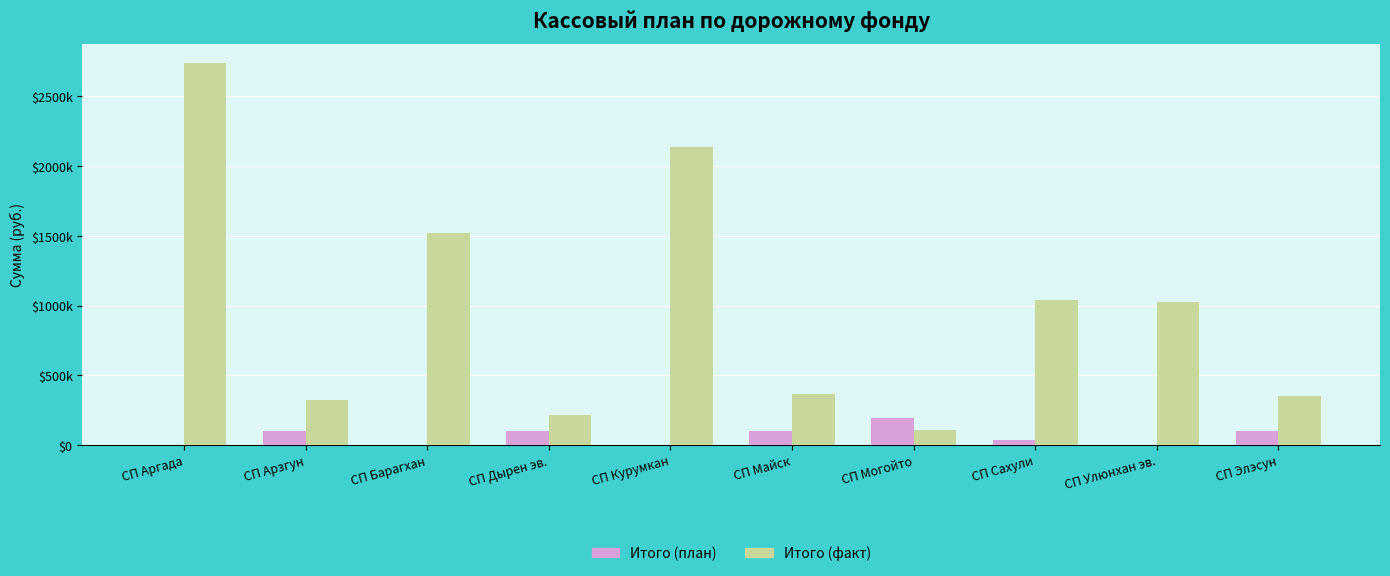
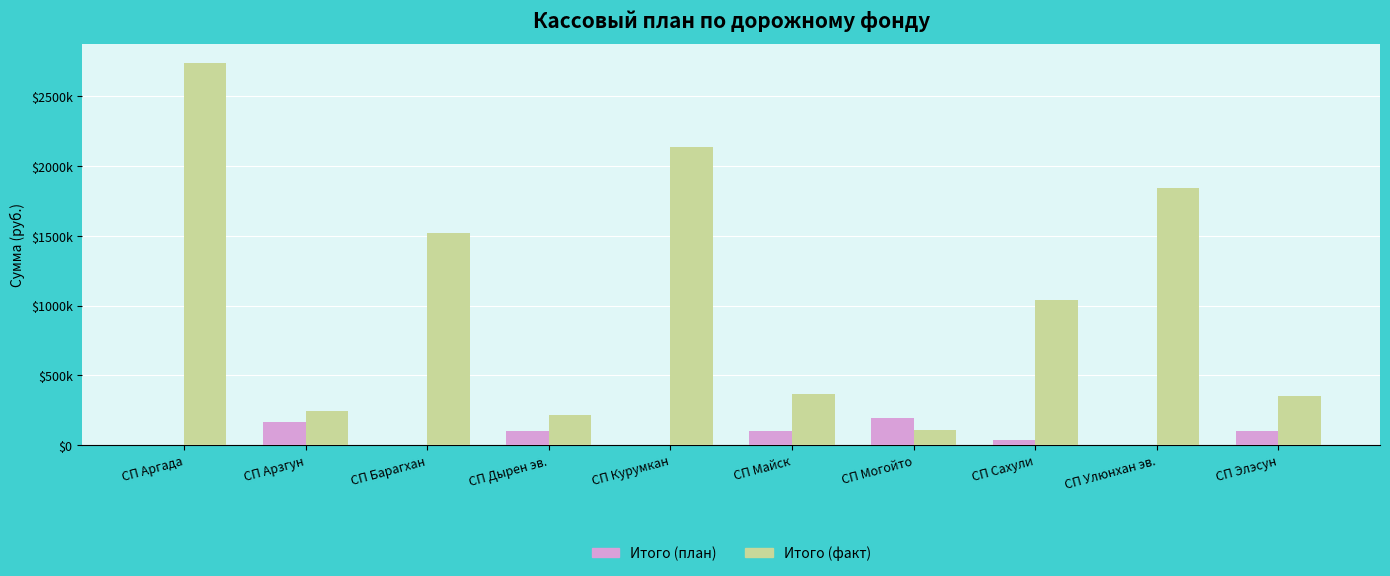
Итого (план), СП Арзгун: $100000 -> $160000
Итого (факт), СП Арзгун: $320000 -> $240000
Итого (факт), СП Улюнхан эв.: $1030000 -> $1850000
